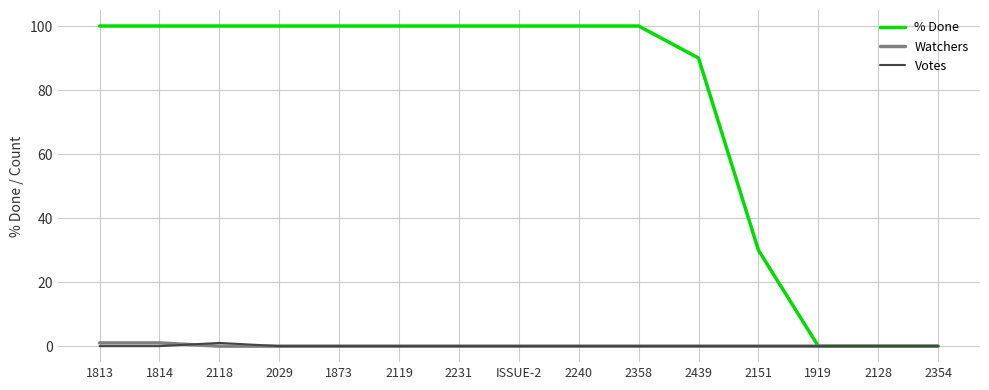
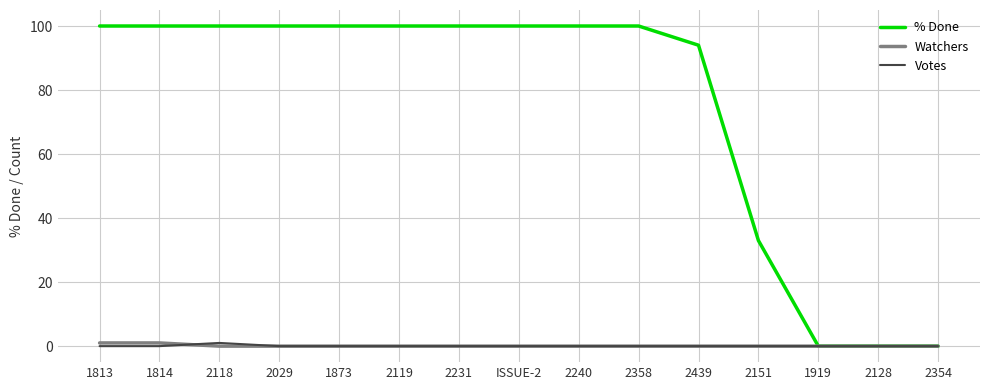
% Done, 2439: 90 -> 94
% Done, 2151: 30 -> 33
